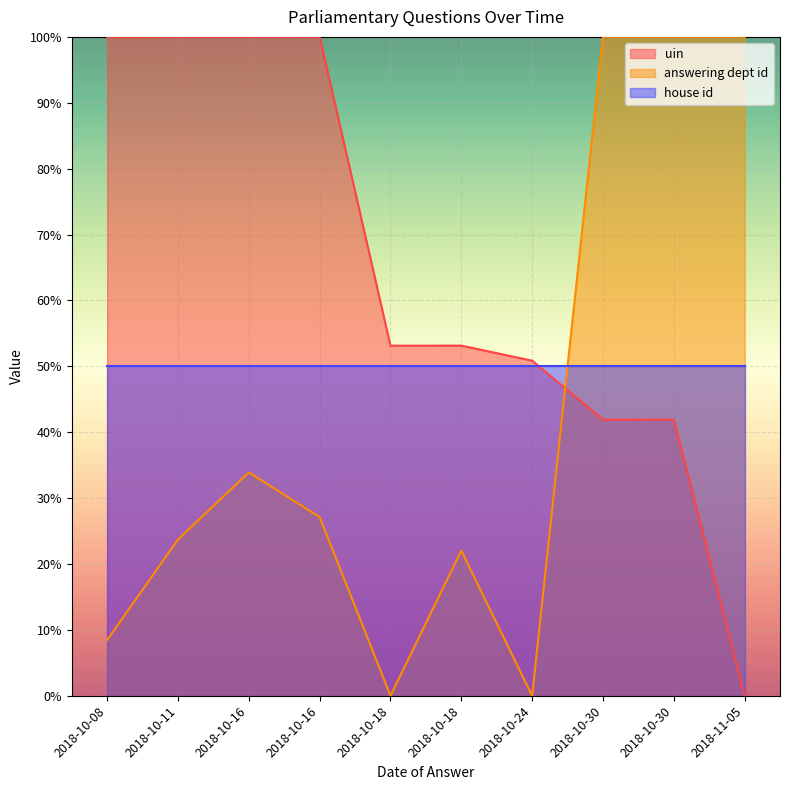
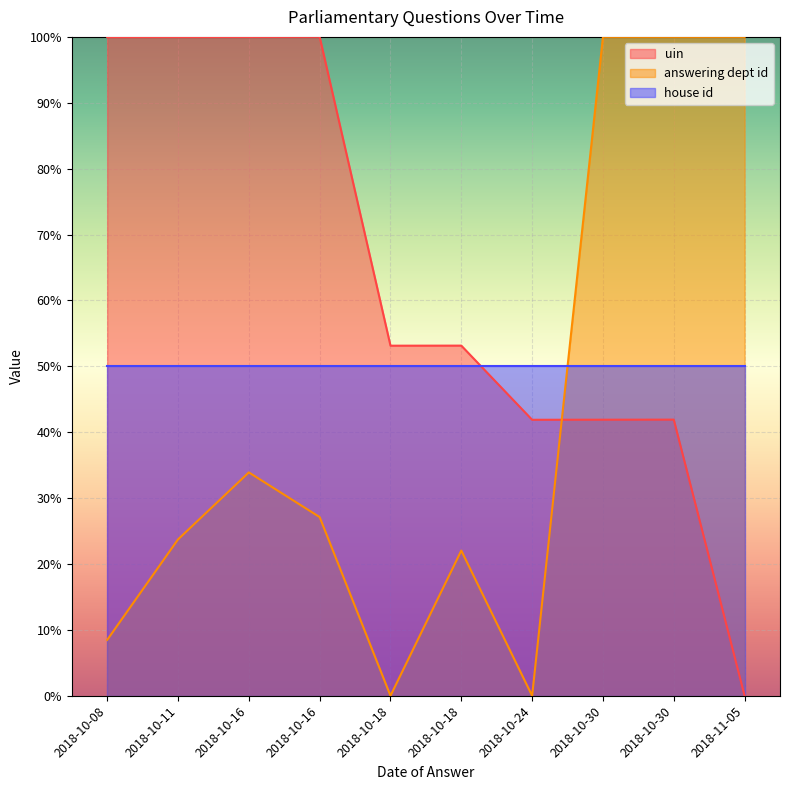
uin, 2018-10-24: 51% -> 42%
